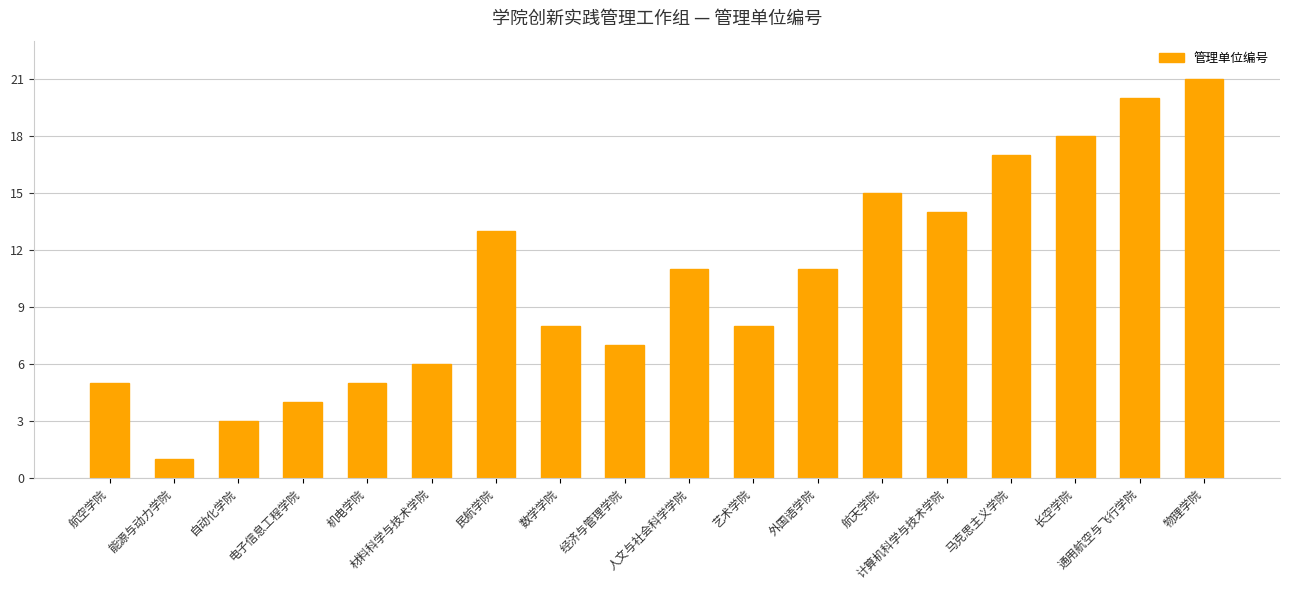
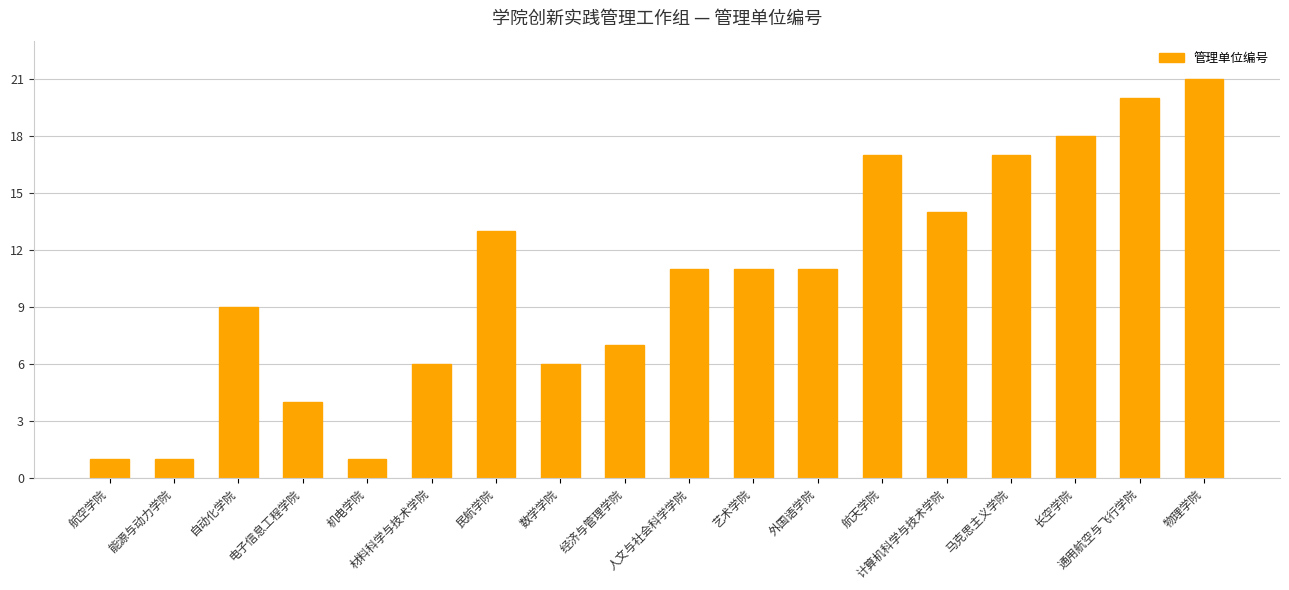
航空学院: 5 -> 1
自动化学院: 3 -> 9
机电学院: 5 -> 1
数学学院: 8 -> 6
艺术学院: 8 -> 11
航天学院: 15 -> 17
